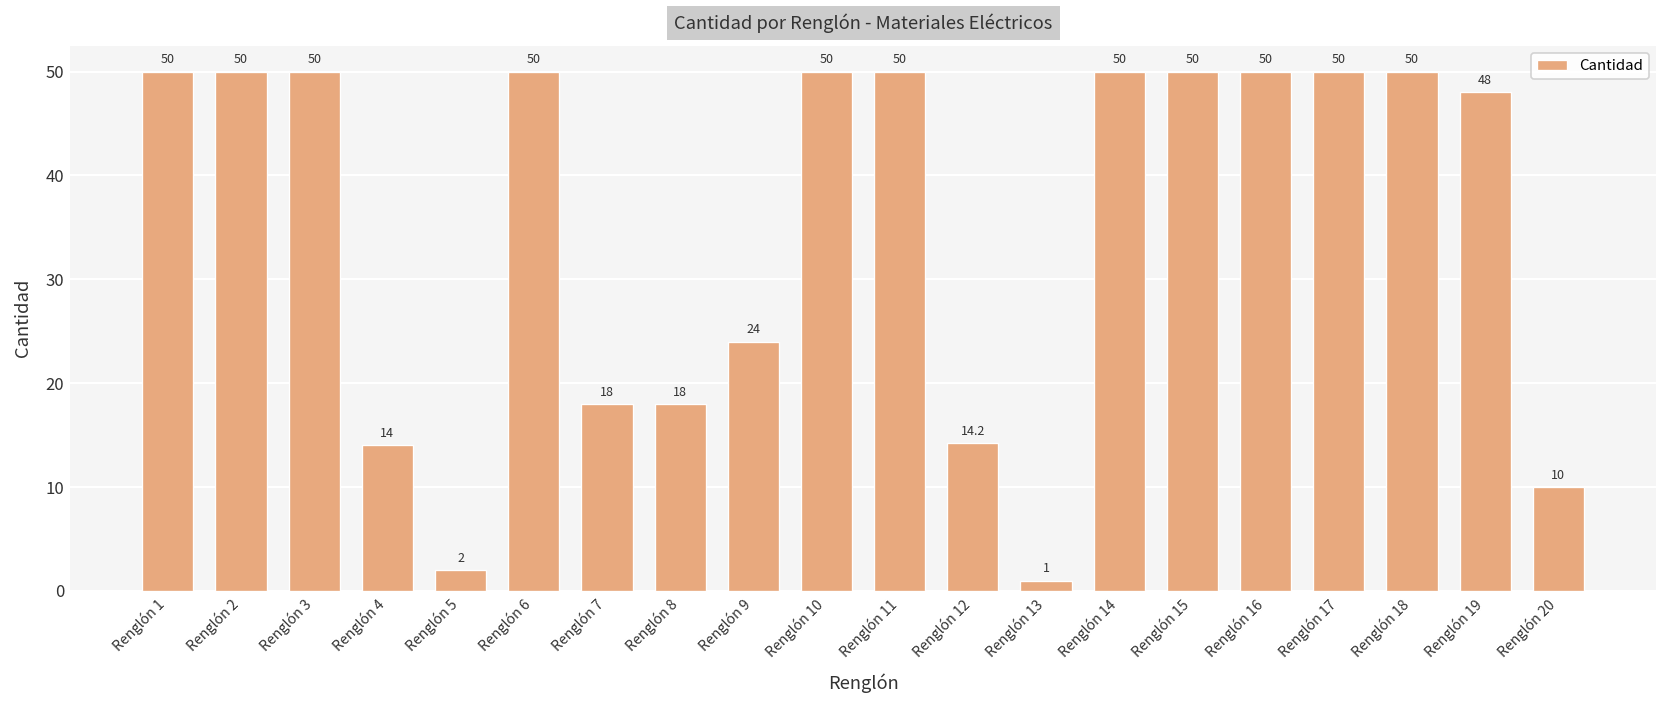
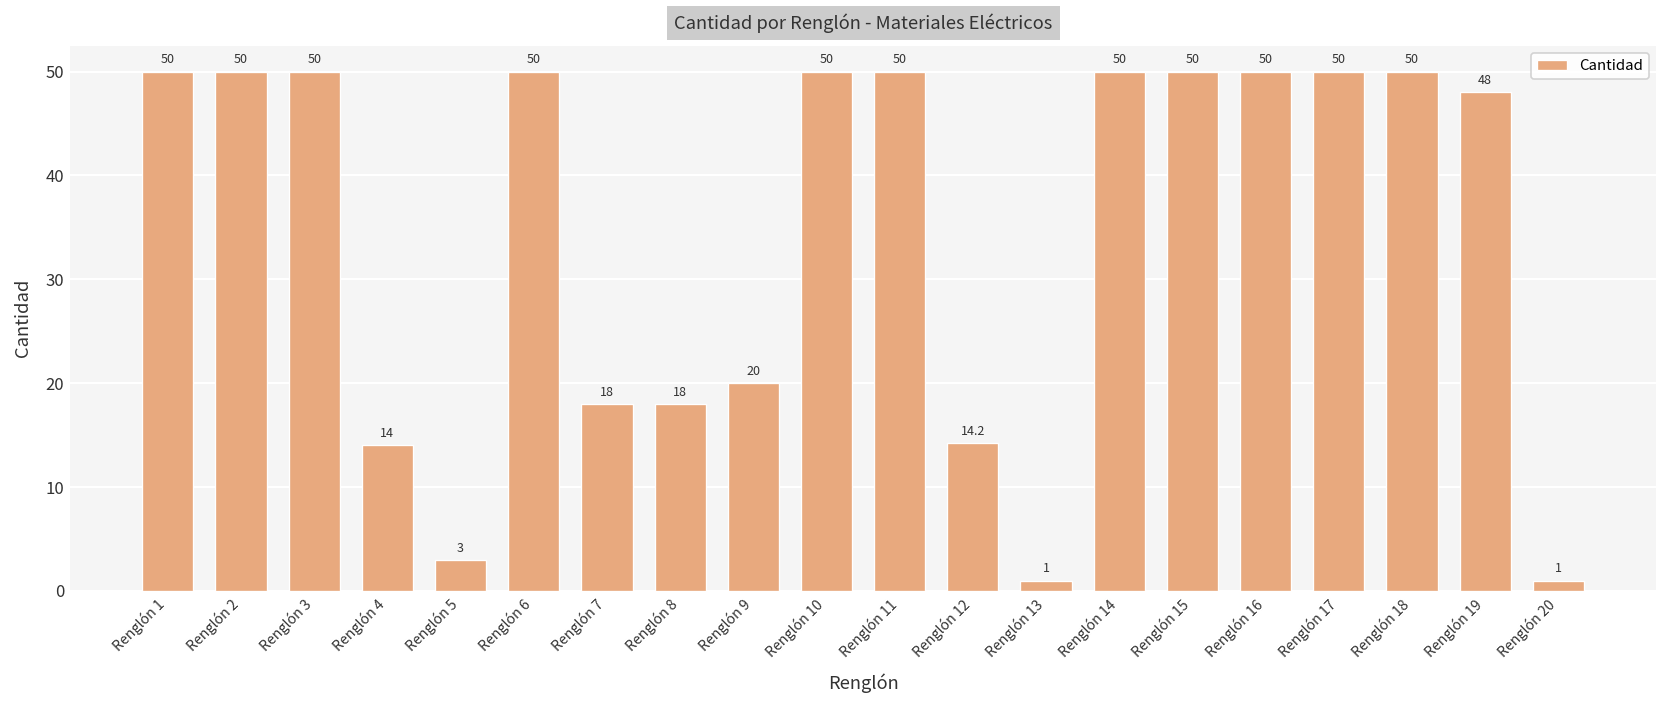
Renglón 5: 2 -> 3
Renglón 9: 24 -> 20
Renglón 20: 10 -> 1
